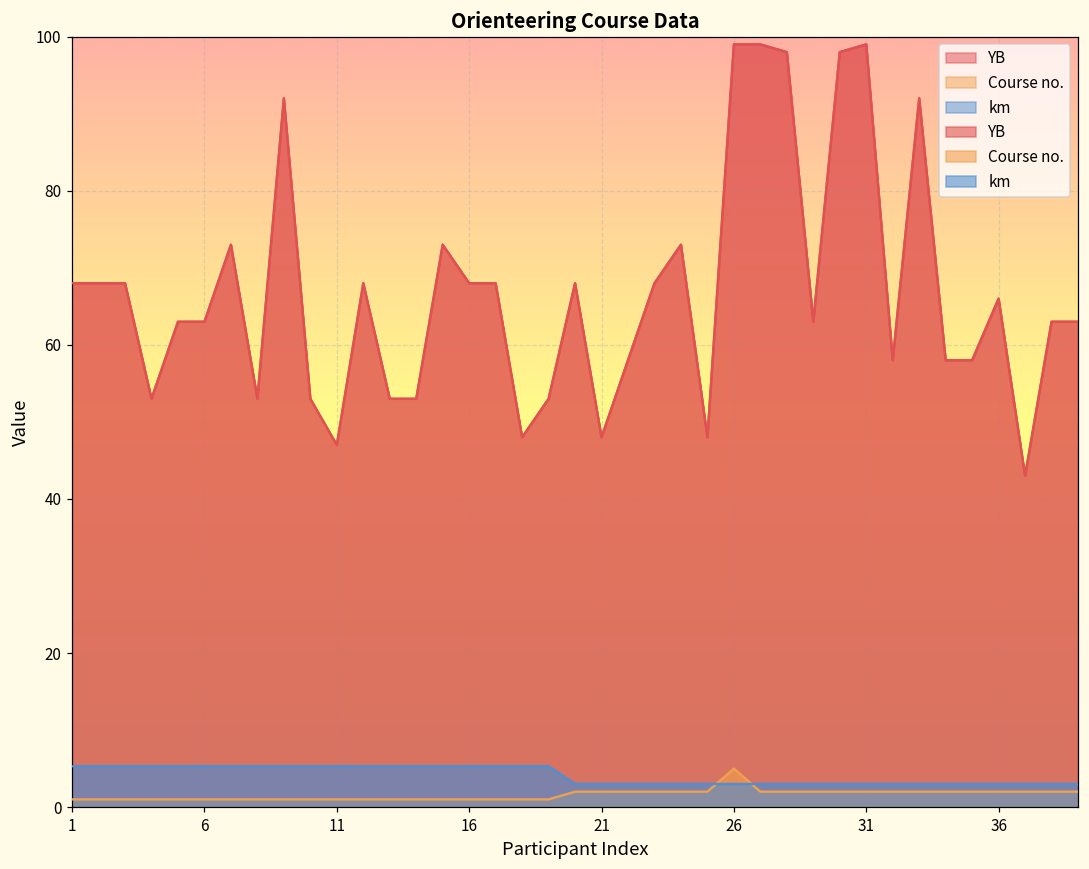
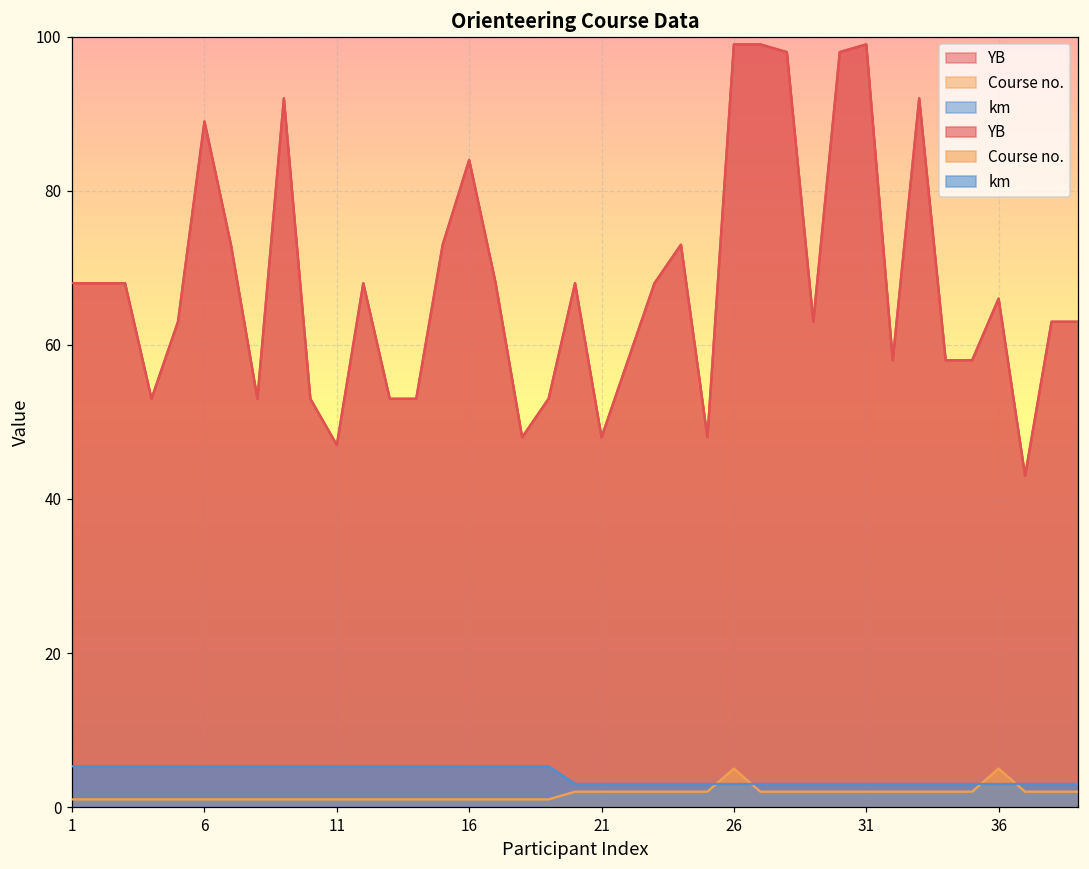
YB, 6: 63 -> 89
YB, 16: 68 -> 84
Course no., 36: 2 -> 5
